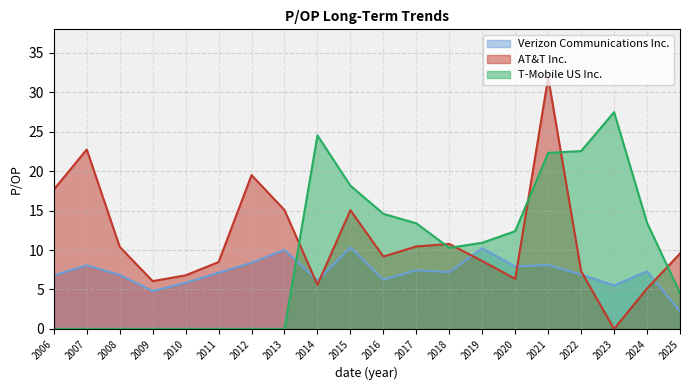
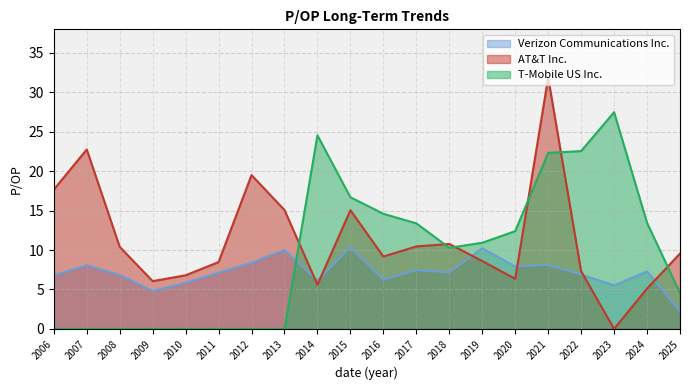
T-Mobile US Inc., 2015: 18 -> 17
